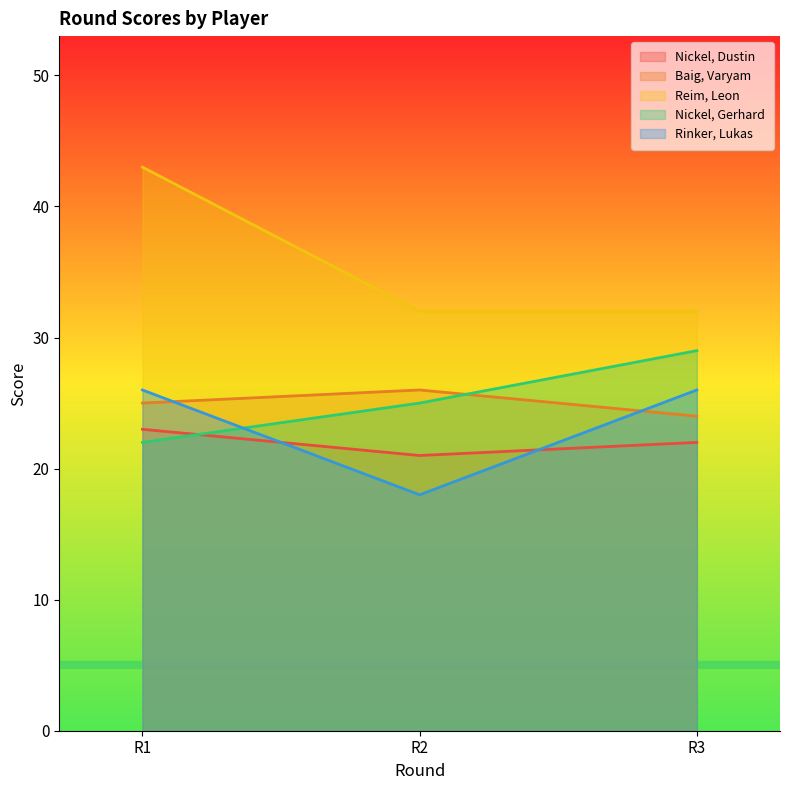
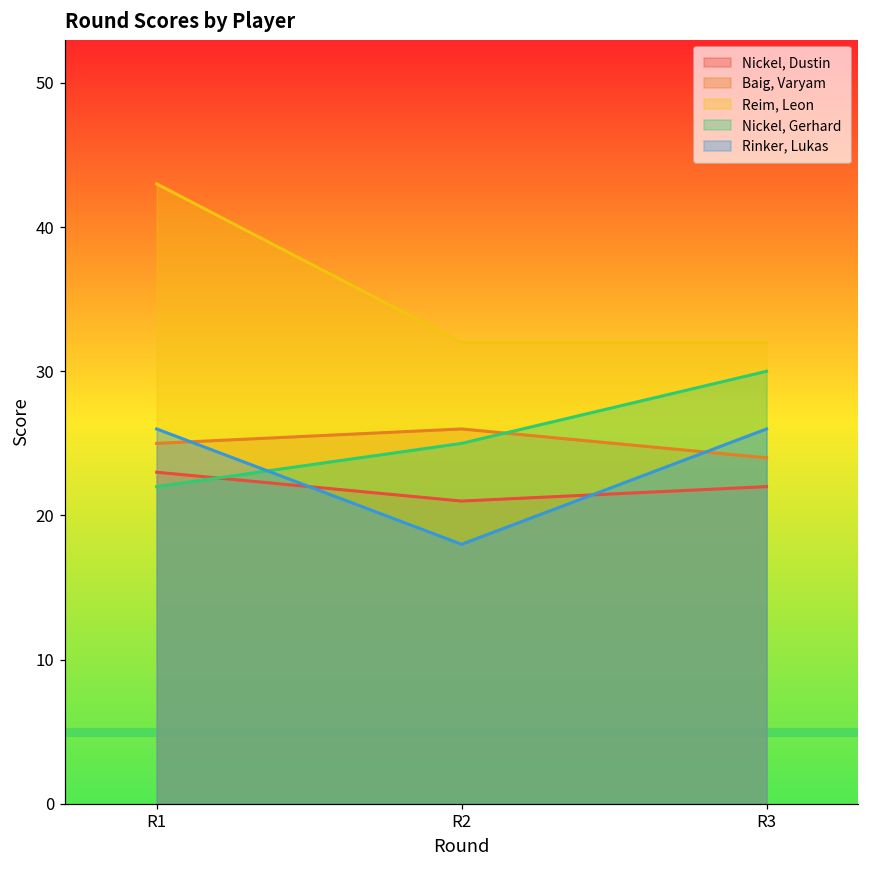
Nickel, Gerhard, R3: 29 -> 30
